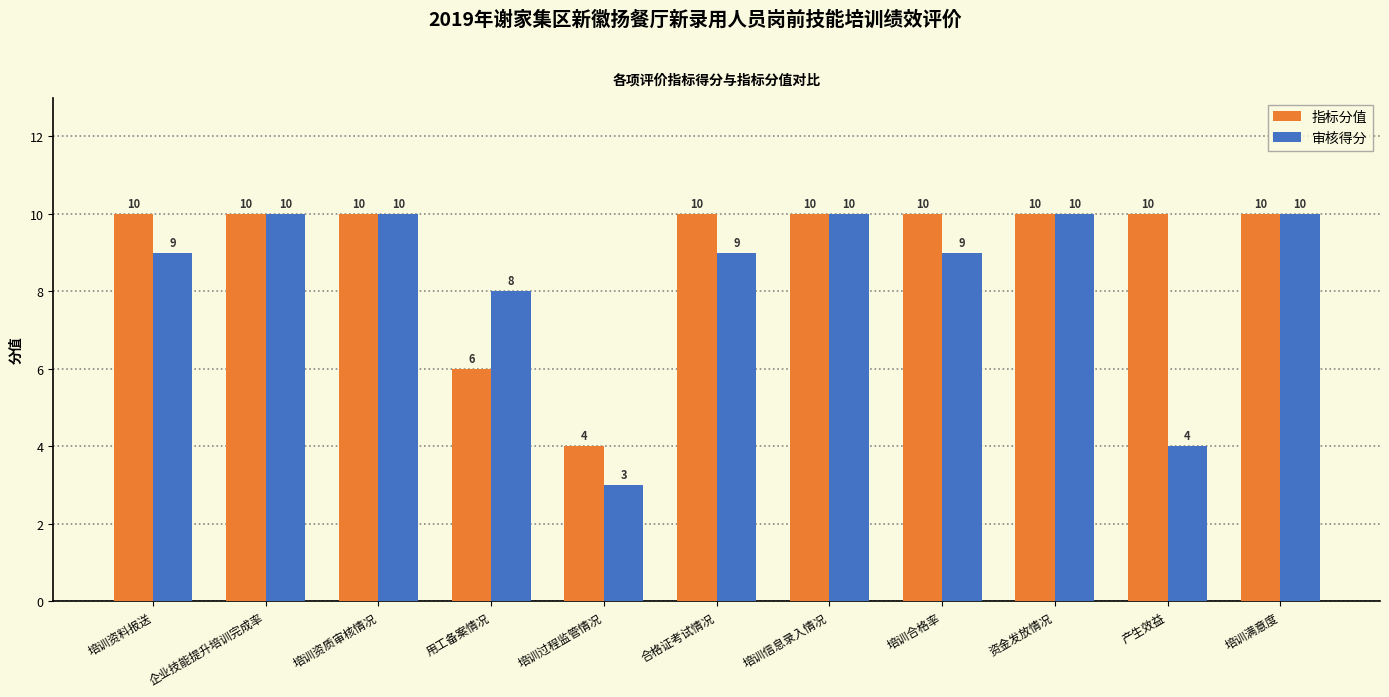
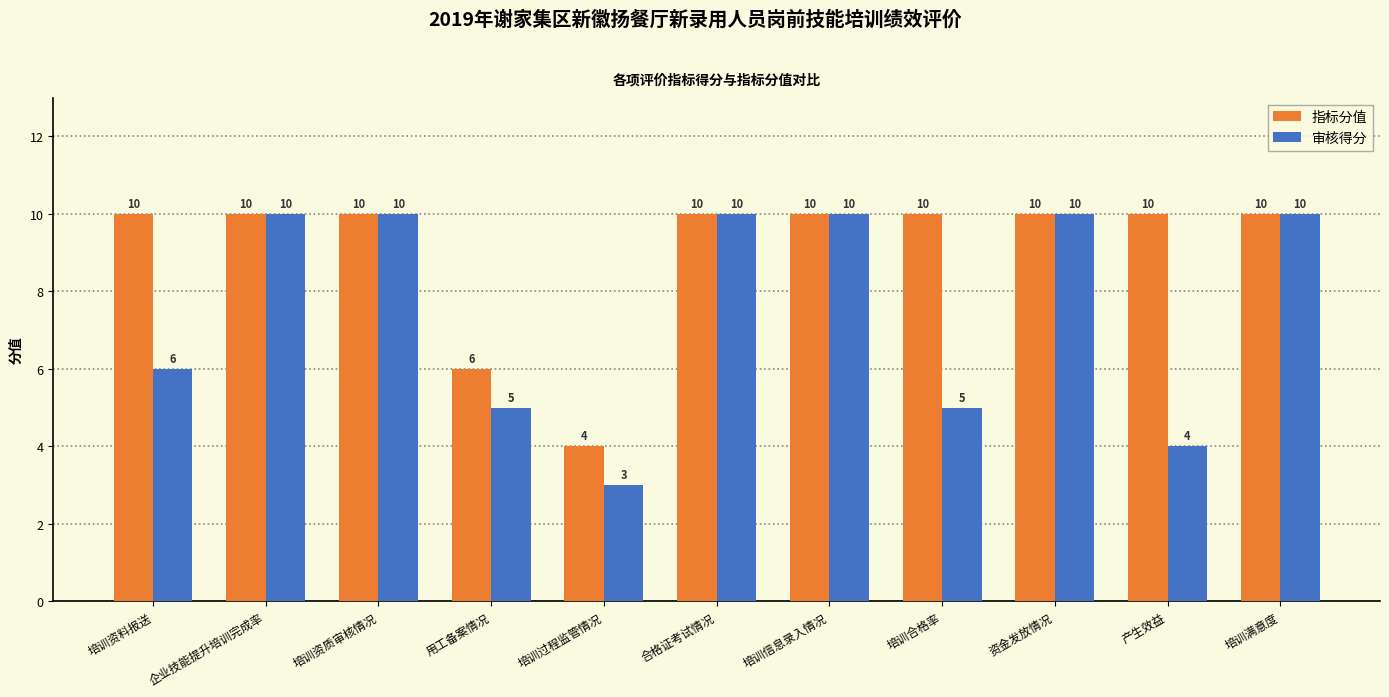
审核得分, 培训资料报送: 9 -> 6
审核得分, 用工备案情况: 8 -> 5
审核得分, 合格证考试情况: 9 -> 10
审核得分, 培训合格率: 9 -> 5
